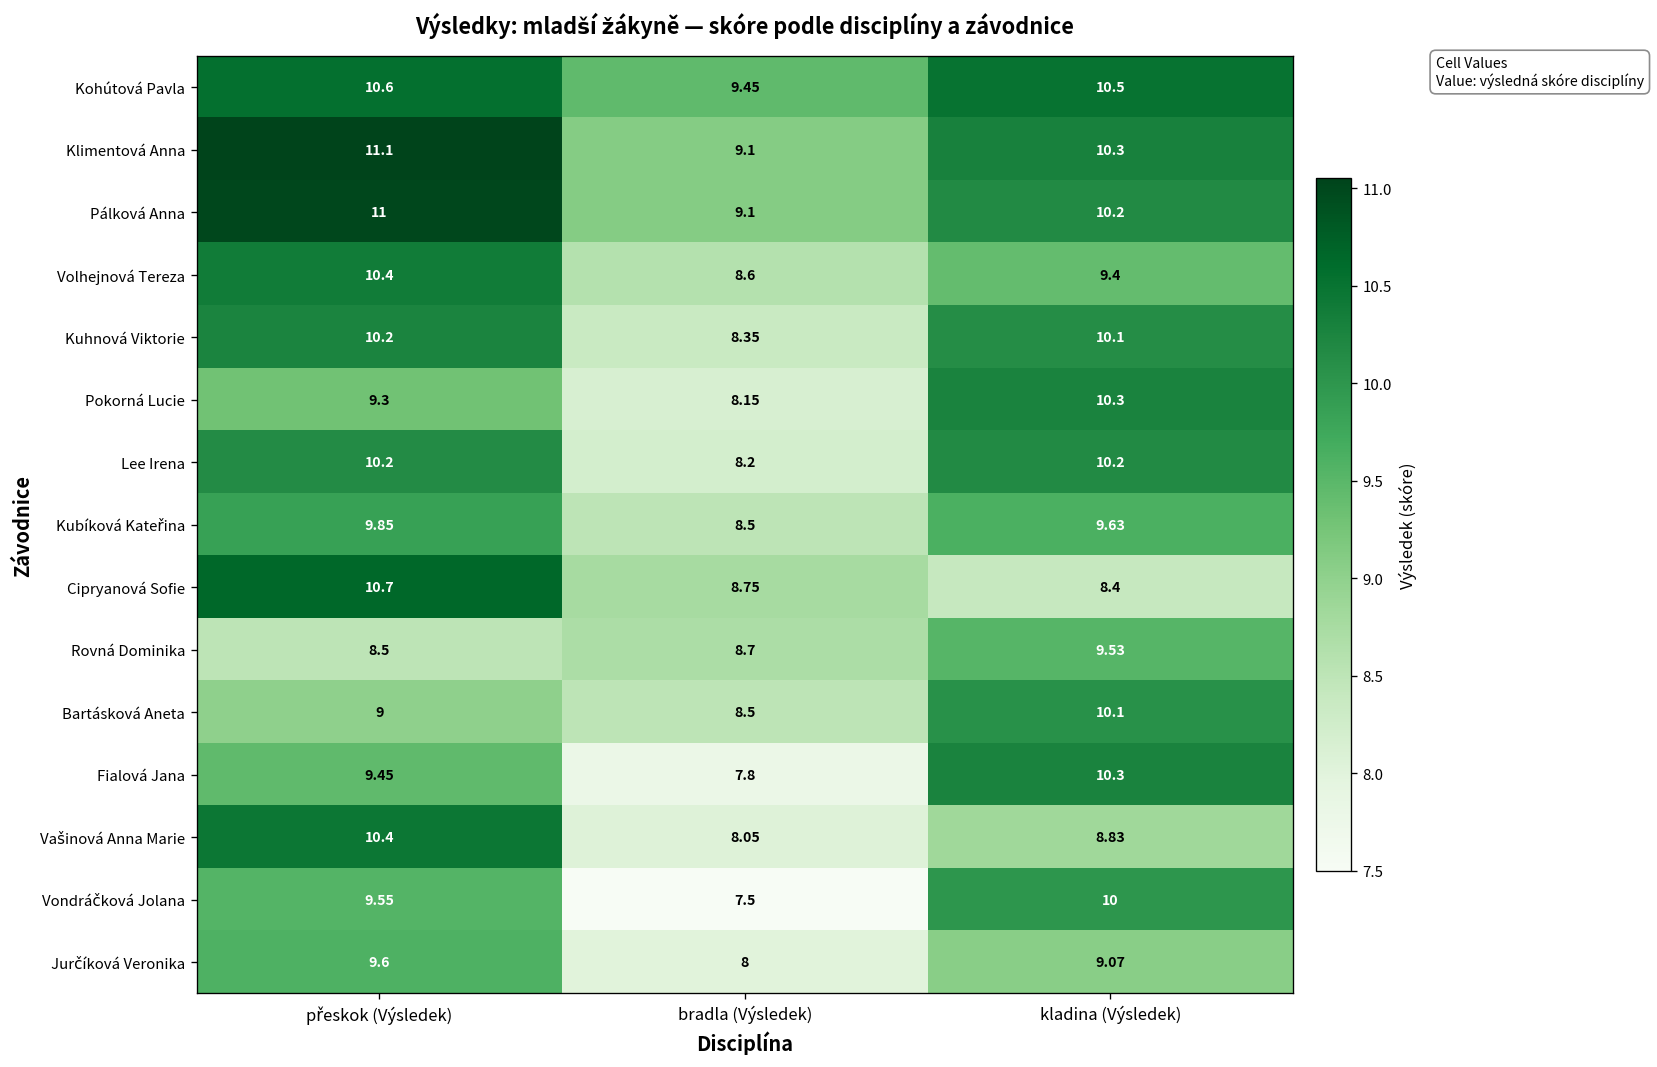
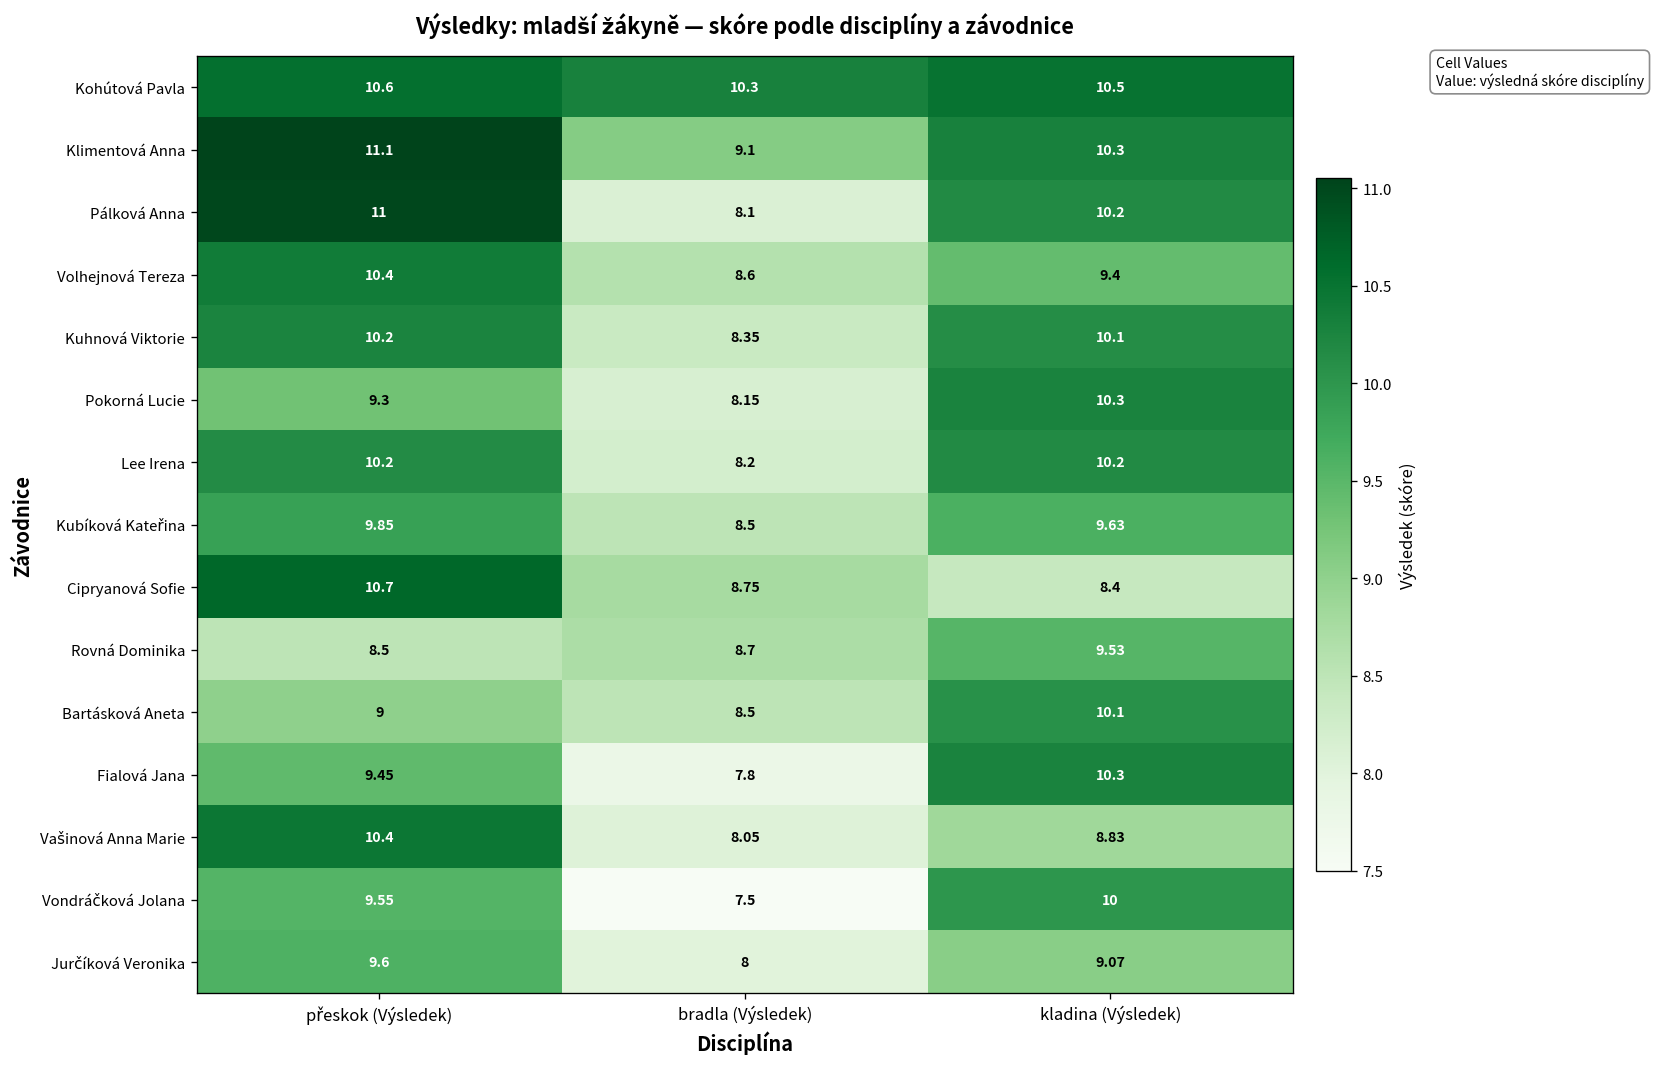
Kohútová Pavla, bradla (Výsledek): 9.45 -> 10.3
Pálková Anna, bradla (Výsledek): 9.1 -> 8.1
